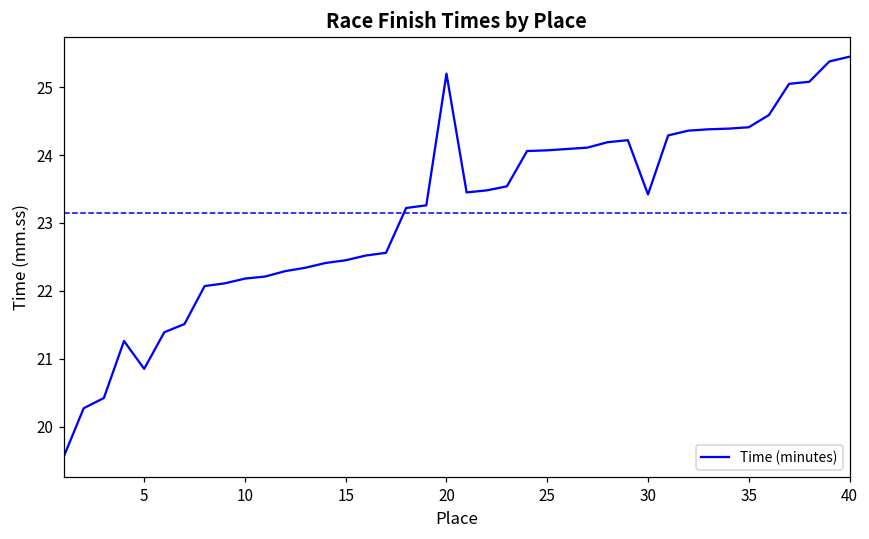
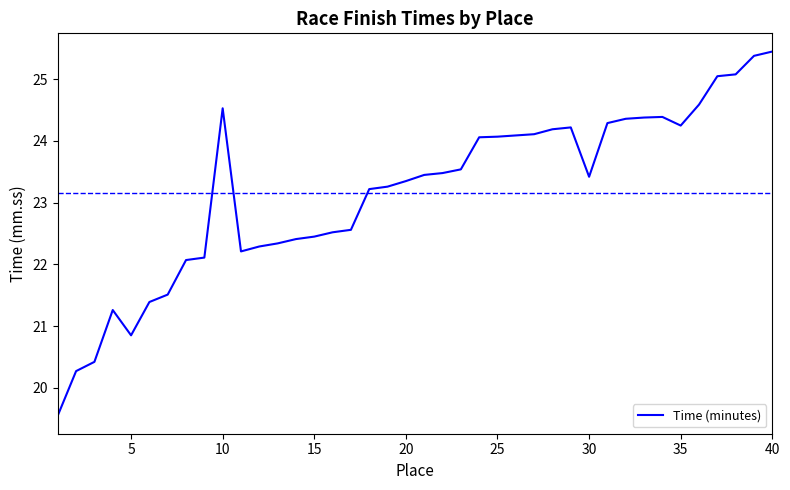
10: 22.2 -> 24.5
20: 25.2 -> 23.4
35: 24.4 -> 24.3
